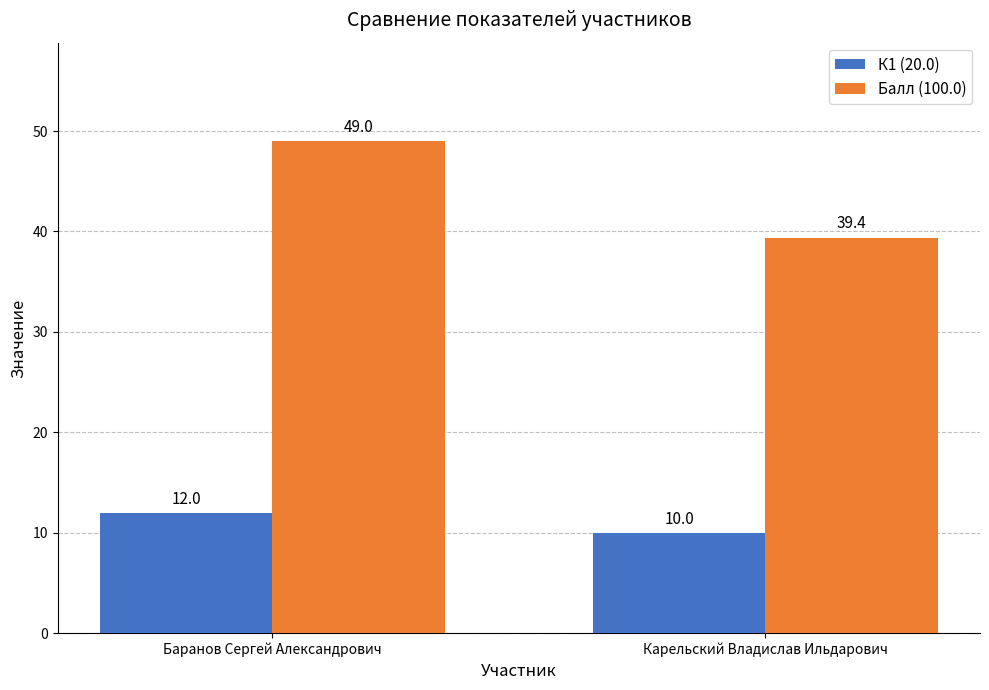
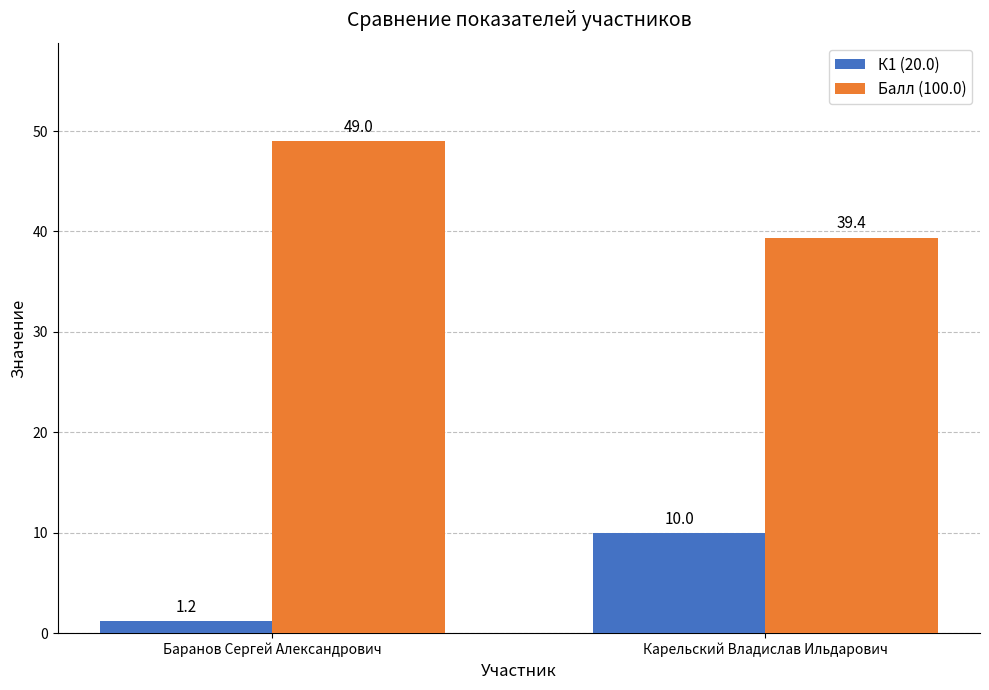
К1 (20.0), Баранов Сергей Александрович: 12.0 -> 1.2
